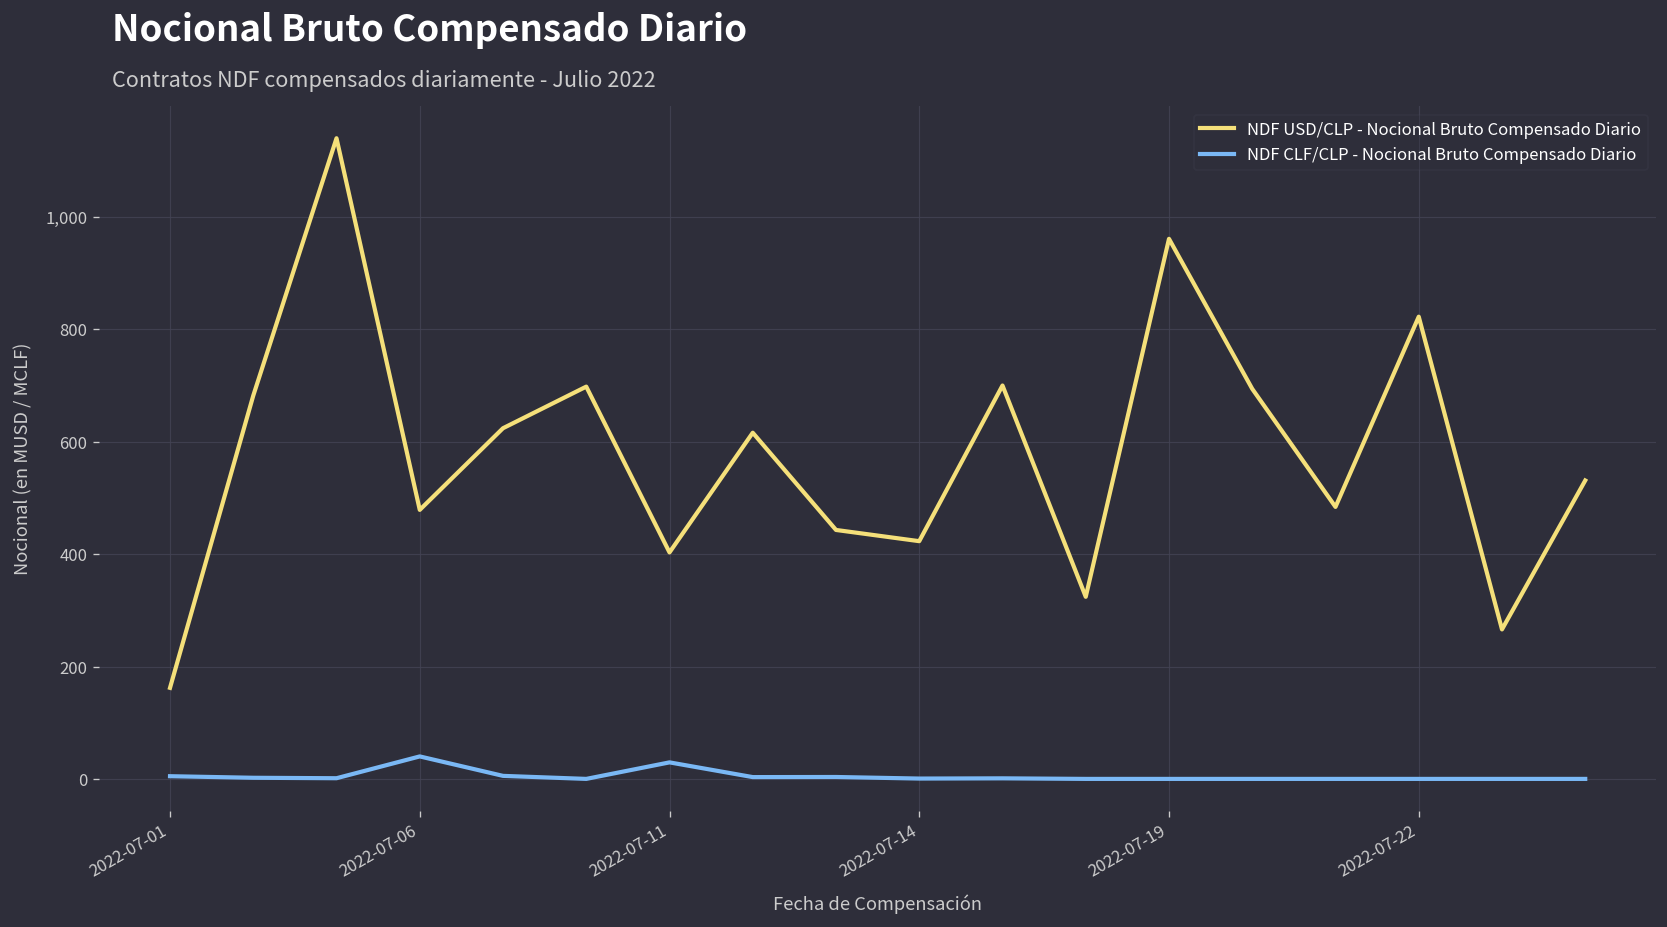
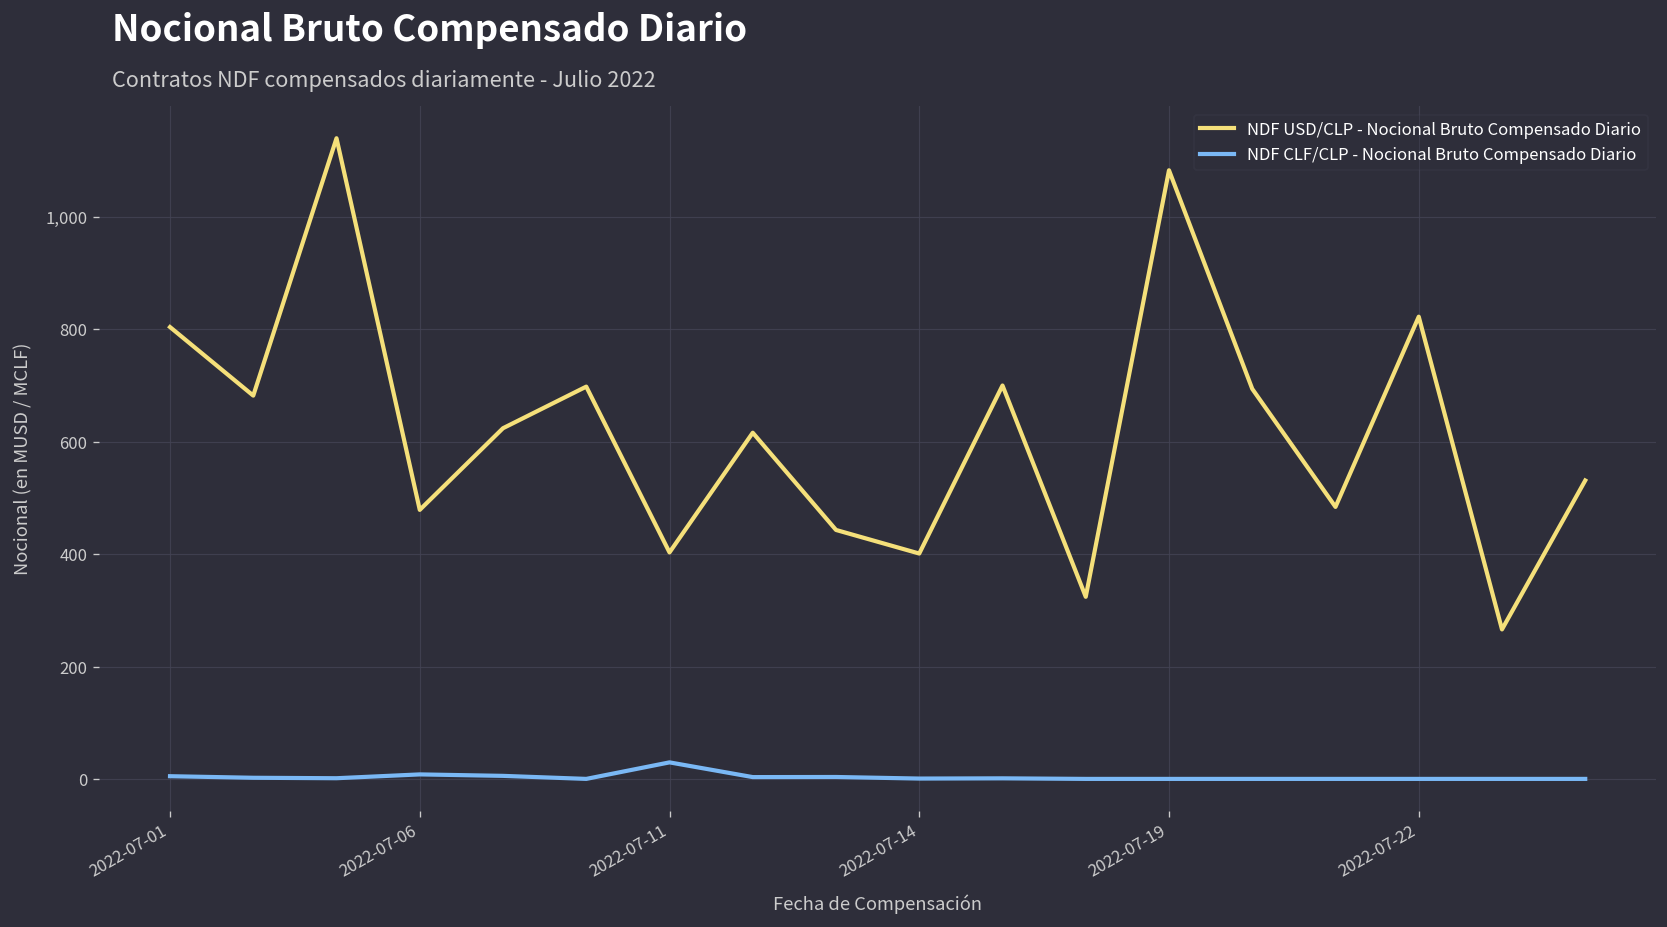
NDF USD/CLP - Nocional Bruto Compensado Diario, 2022-07-01: 160 -> 800
NDF CLF/CLP - Nocional Bruto Compensado Diario, 2022-07-06: 40 -> 10
NDF USD/CLP - Nocional Bruto Compensado Diario, 2022-07-14: 420 -> 400
NDF USD/CLP - Nocional Bruto Compensado Diario, 2022-07-19: 960 -> 1,080
